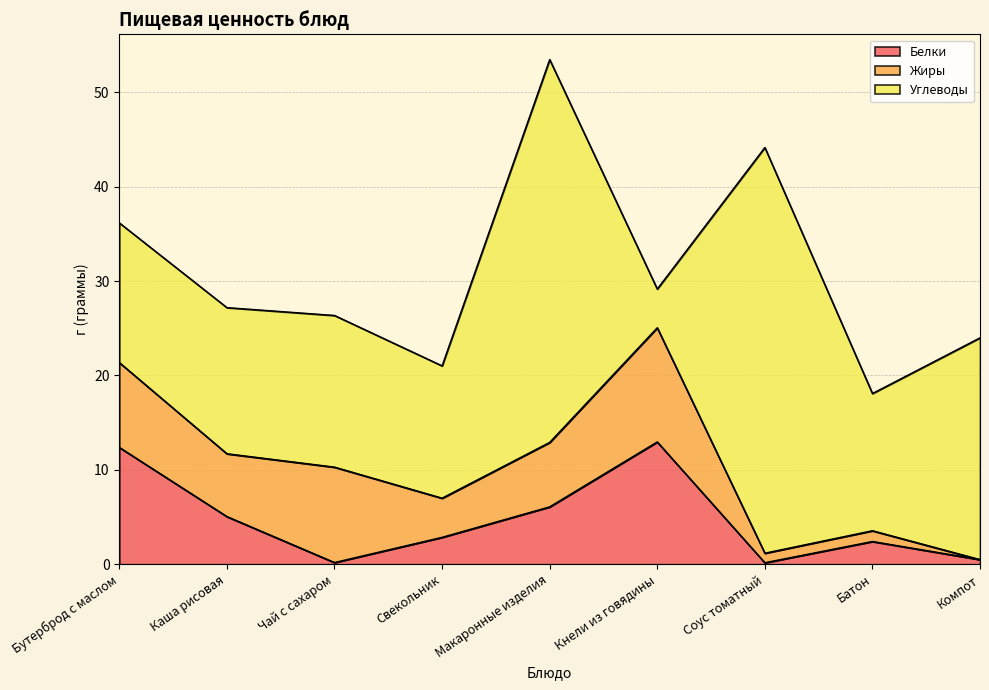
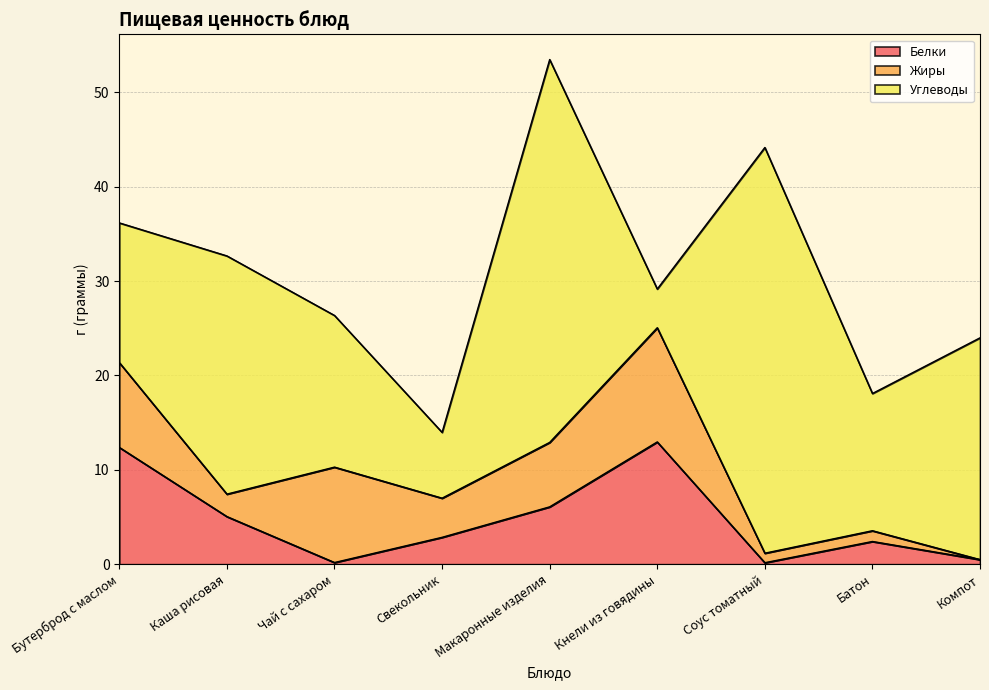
Жиры, Каша рисовая: 7 -> 2
Углеводы, Каша рисовая: 15 -> 25
Углеводы, Свекольник: 14 -> 7
